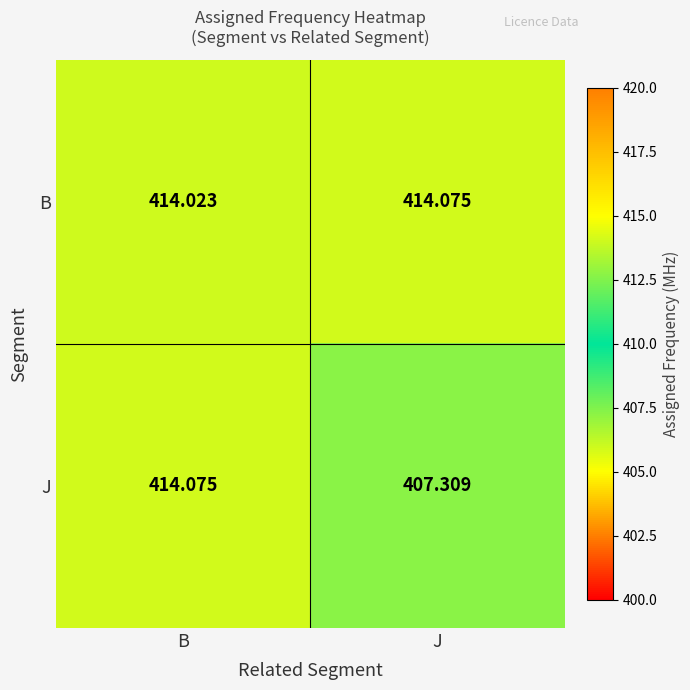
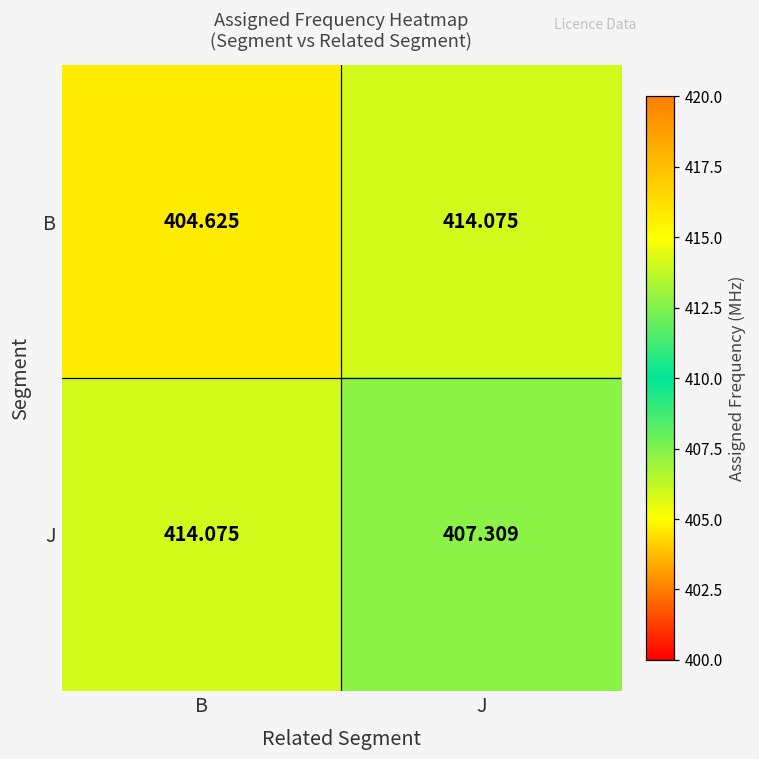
B, B: 414.023 -> 404.625
